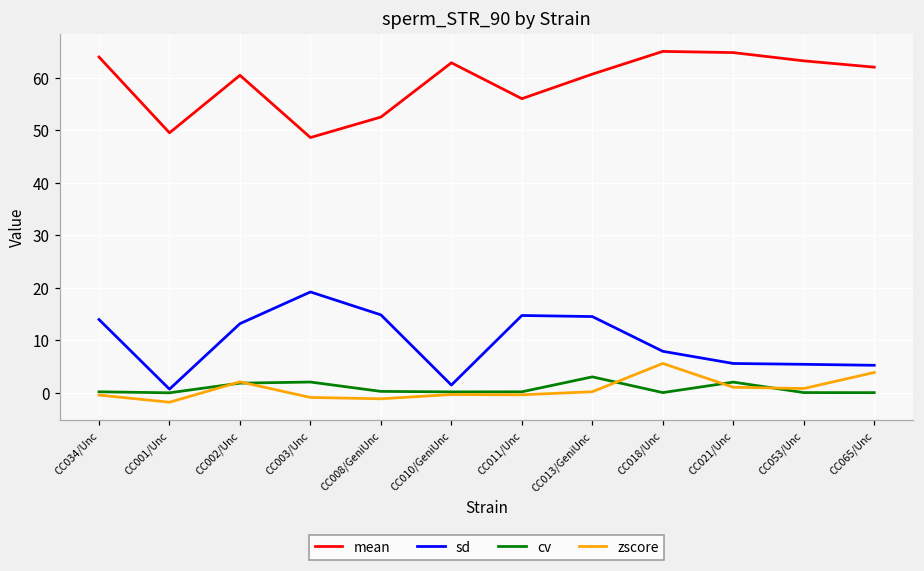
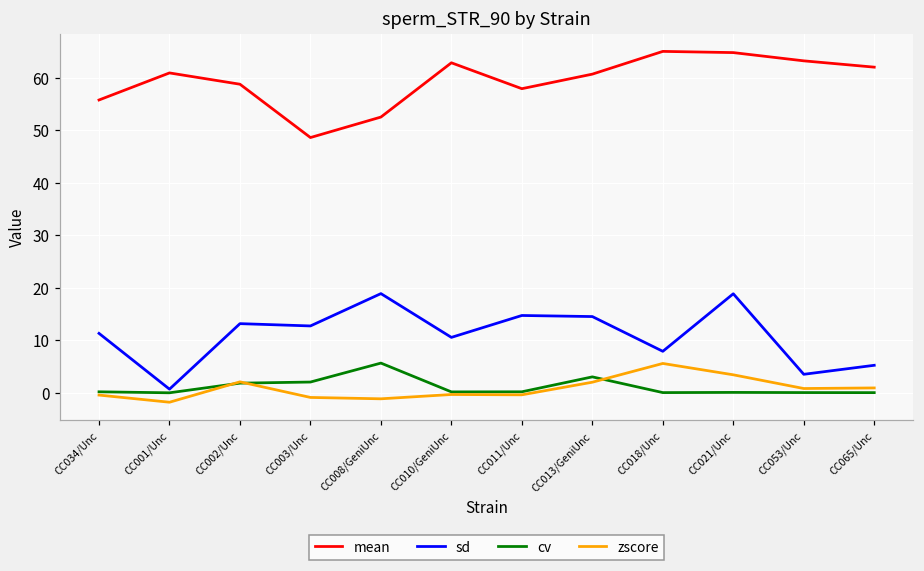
mean, CC034/Unc: 64 -> 56
sd, CC034/Unc: 14 -> 11
mean, CC001/Unc: 50 -> 61
mean, CC002/Unc: 60 -> 59
sd, CC003/Unc: 19 -> 13
sd, CC008/GeniUnc: 15 -> 19
cv, CC008/GeniUnc: 0 -> 6
sd, CC010/GeniUnc: 1 -> 11
mean, CC011/Unc: 56 -> 58
zscore, CC013/GeniUnc: 0 -> 2
sd, CC021/Unc: 6 -> 19
cv, CC021/Unc: 2 -> 0
zscore, CC021/Unc: 1 -> 3
sd, CC053/Unc: 5 -> 4
zscore, CC065/Unc: 4 -> 1
